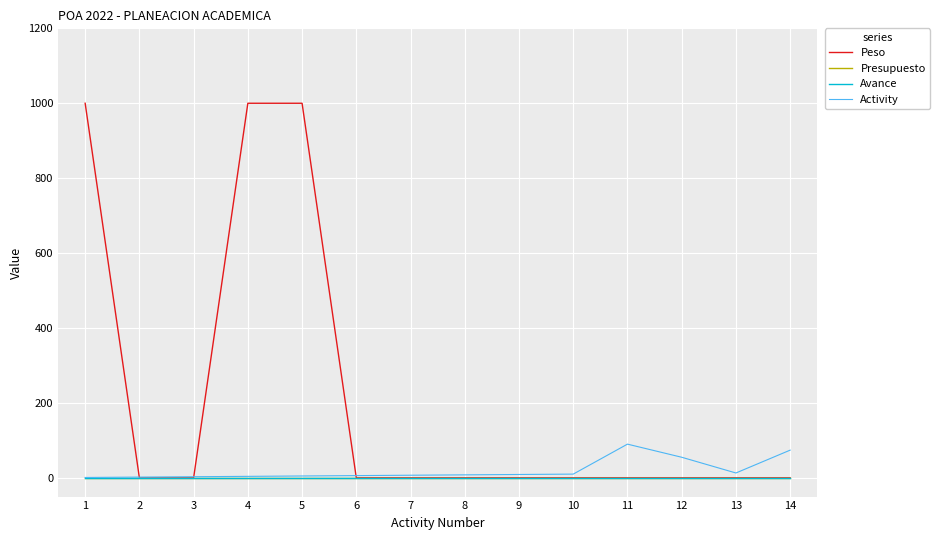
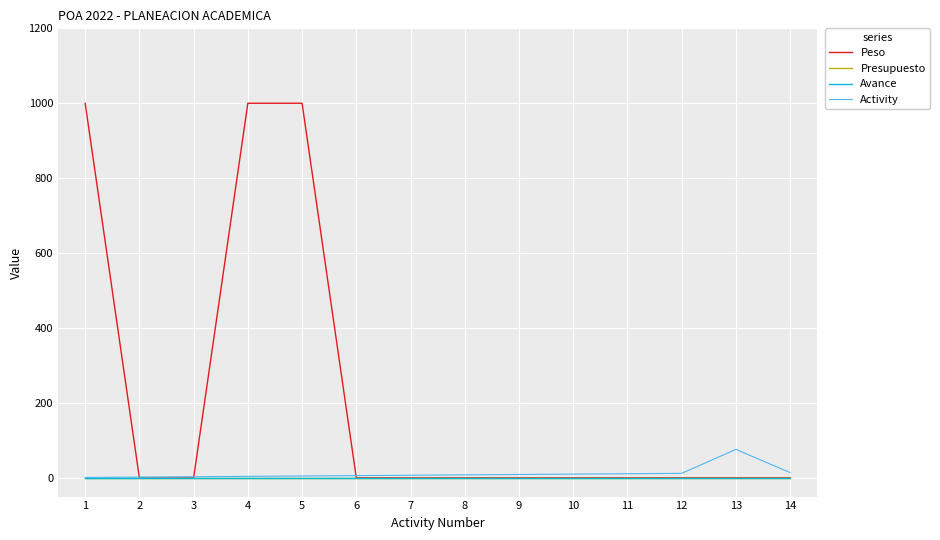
Activity, 11: 90 -> 10
Activity, 12: 60 -> 10
Activity, 13: 10 -> 80
Activity, 14: 70 -> 10
